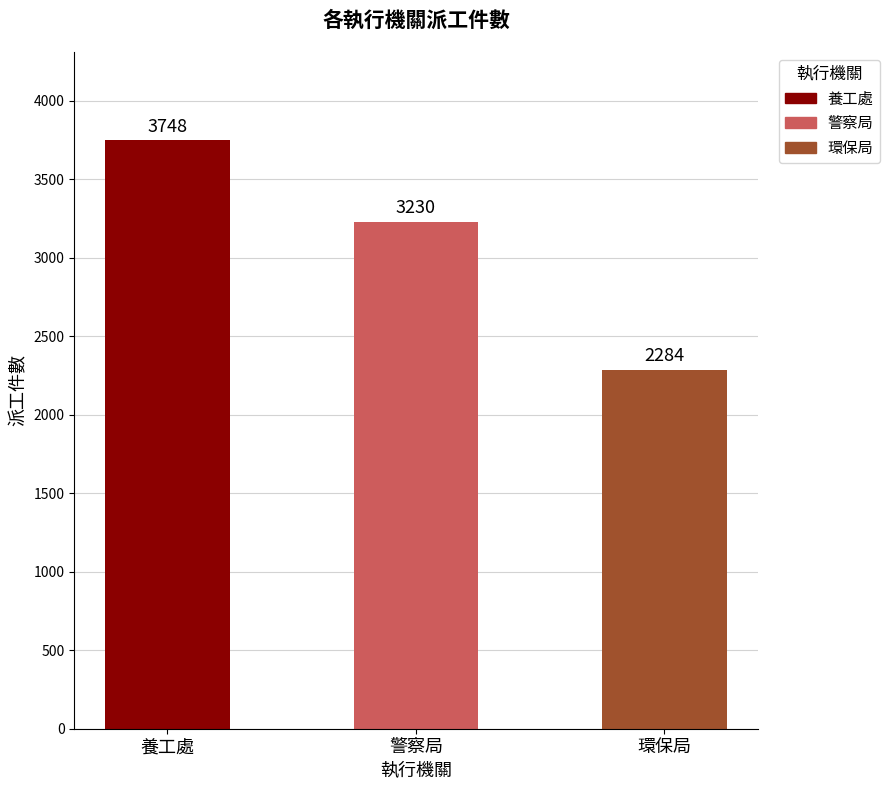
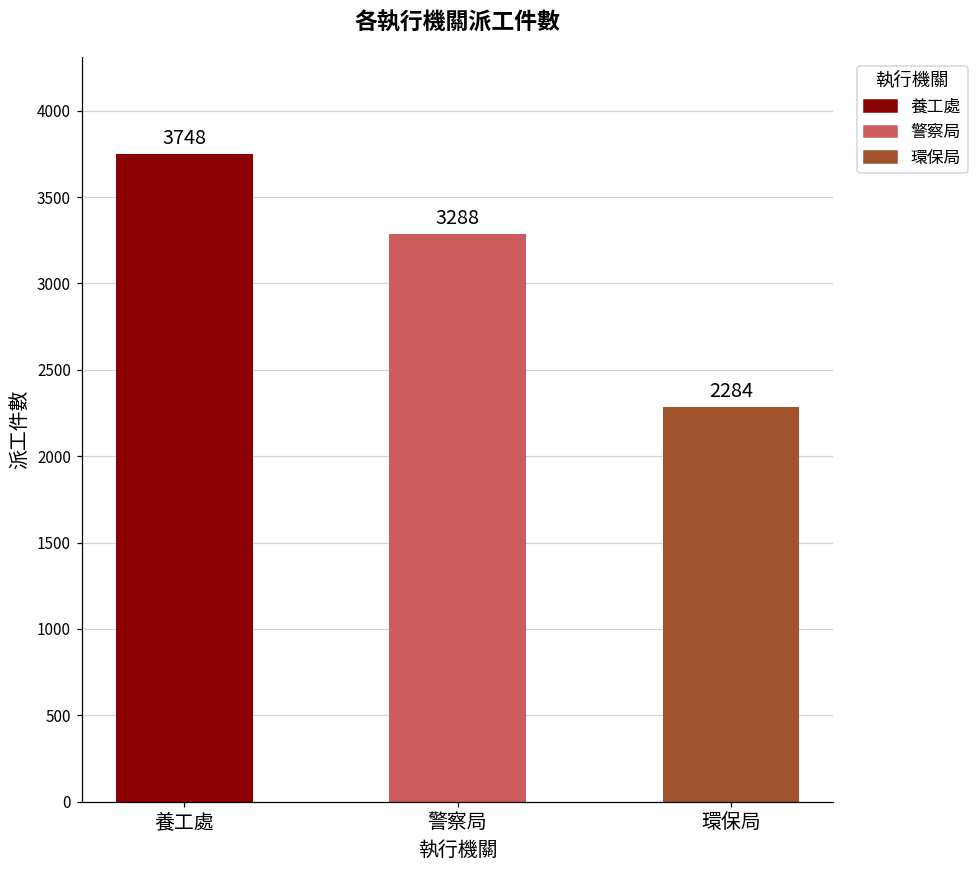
警察局: 3230 -> 3288
